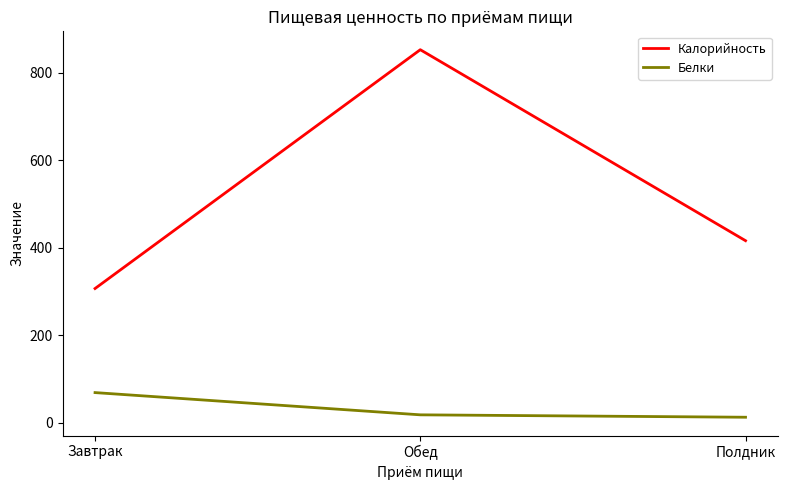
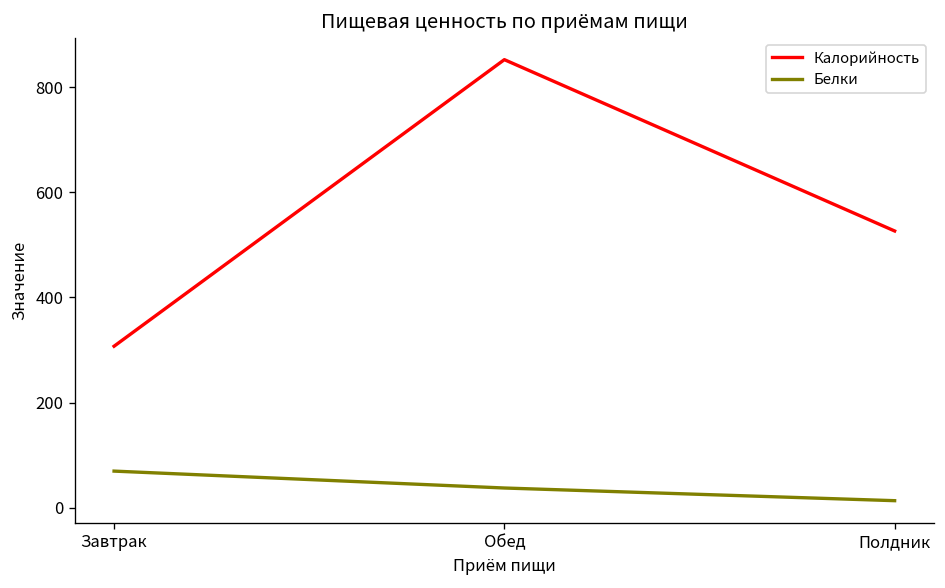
Белки, Обед: 20 -> 40
Калорийность, Полдник: 420 -> 530
